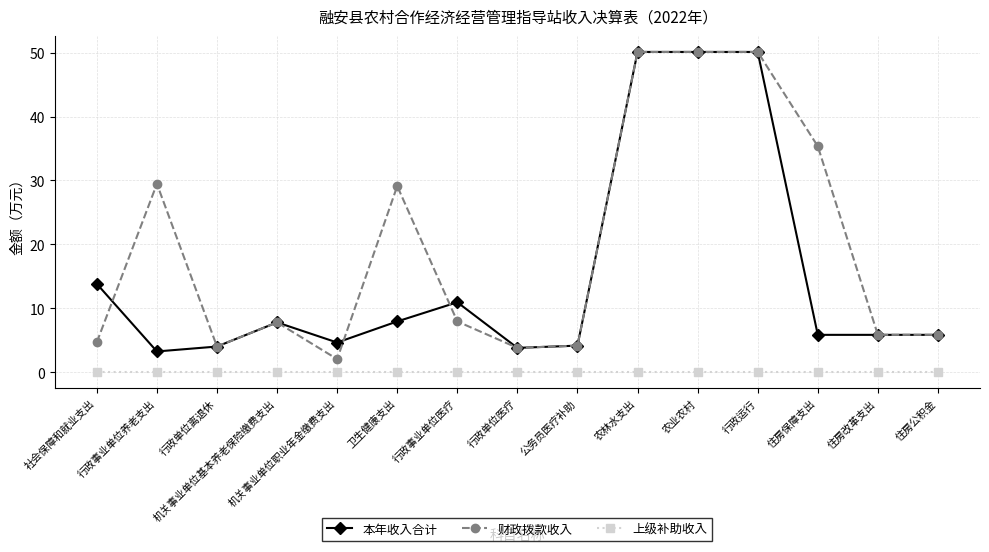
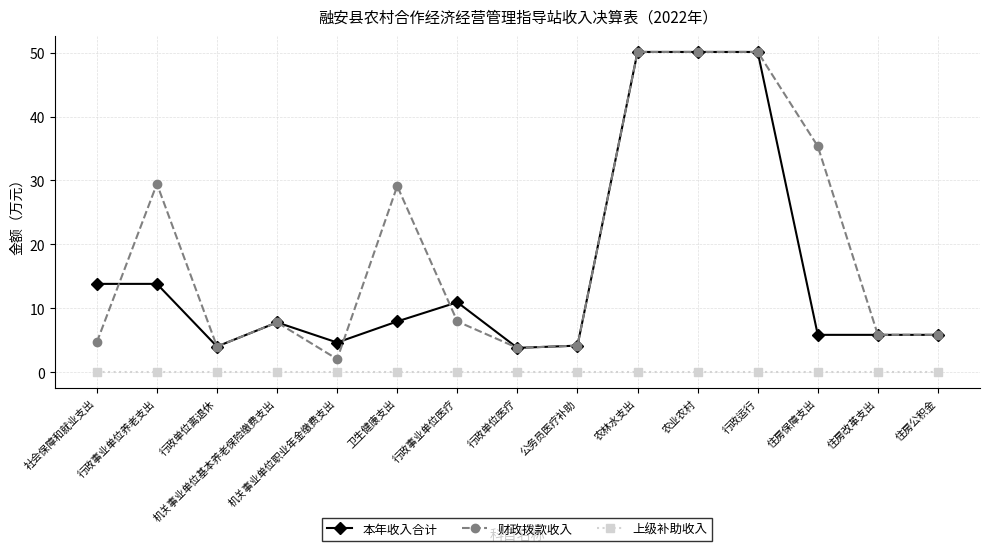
本年收入合计, 行政事业单位养老支出: 3 -> 14
